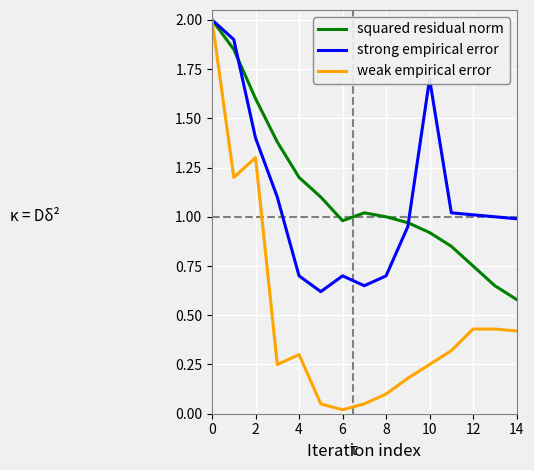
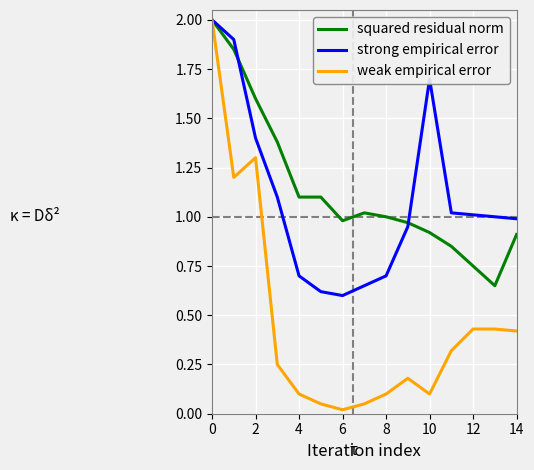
squared residual norm, 4: 1.2 -> 1.1
weak empirical error, 4: 0.3 -> 0.1
strong empirical error, 6: 0.7 -> 0.6
weak empirical error, 10: 0.25 -> 0.10
squared residual norm, 14: 0.58 -> 0.91
